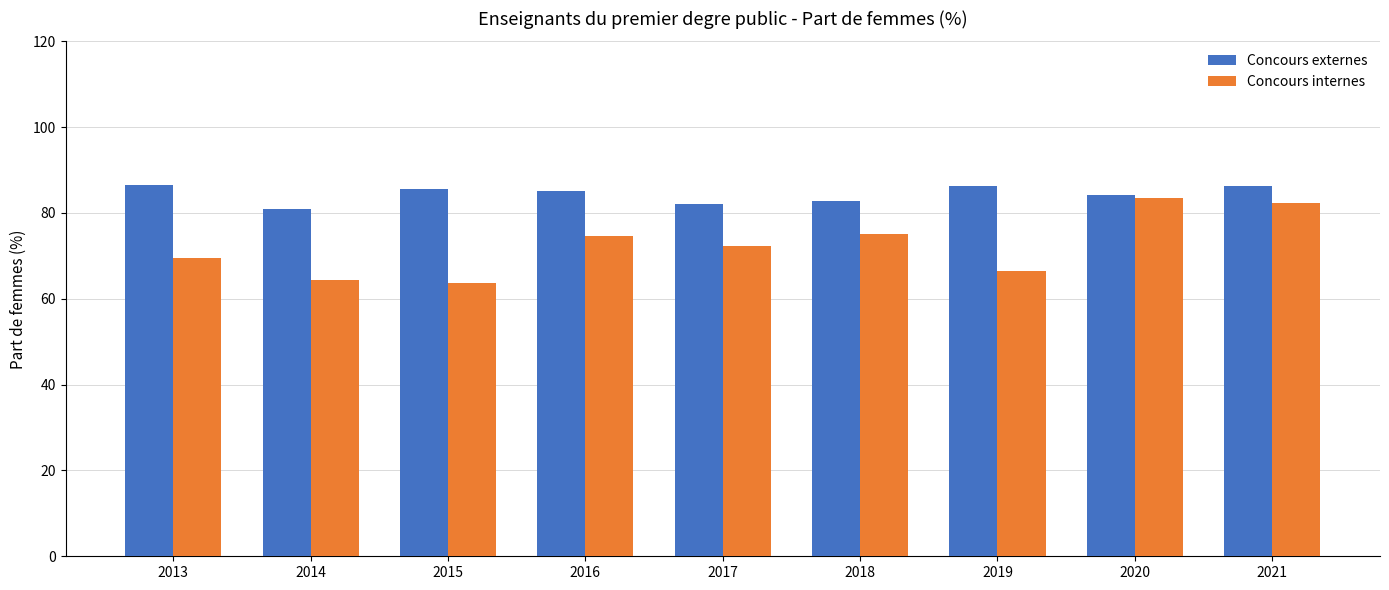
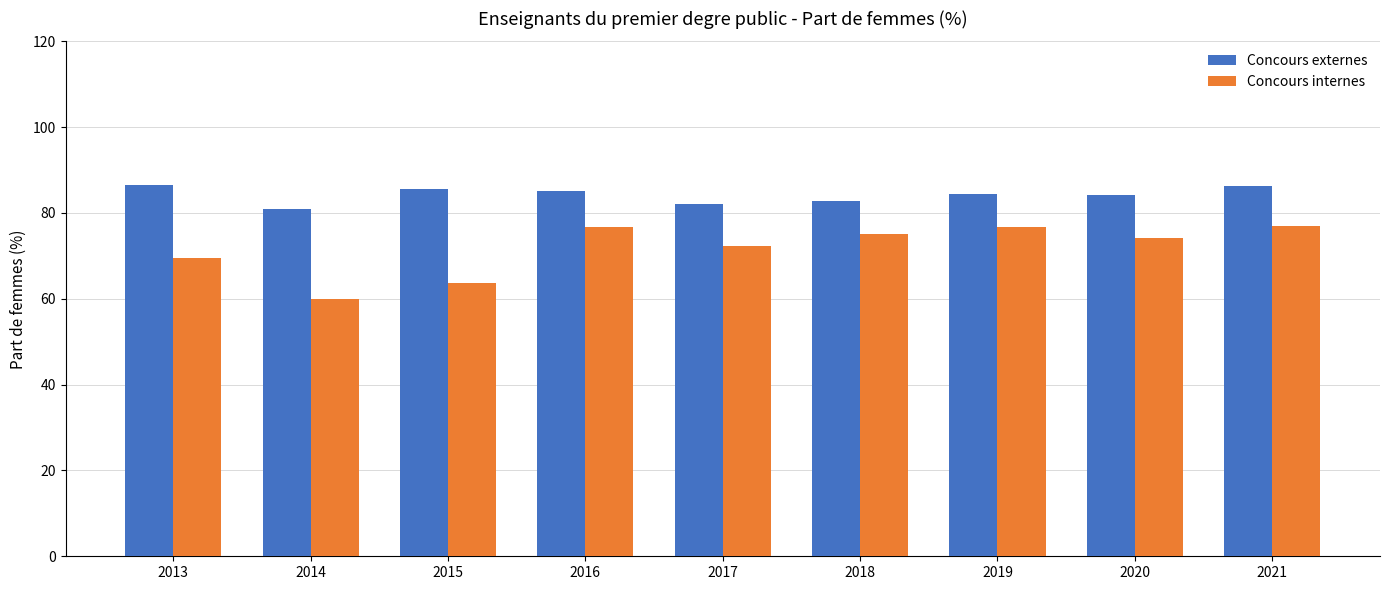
Concours internes, 2014: 64 -> 60
Concours internes, 2016: 75 -> 77
Concours externes, 2019: 86 -> 84
Concours internes, 2019: 67 -> 77
Concours internes, 2020: 84 -> 74
Concours internes, 2021: 82 -> 77
